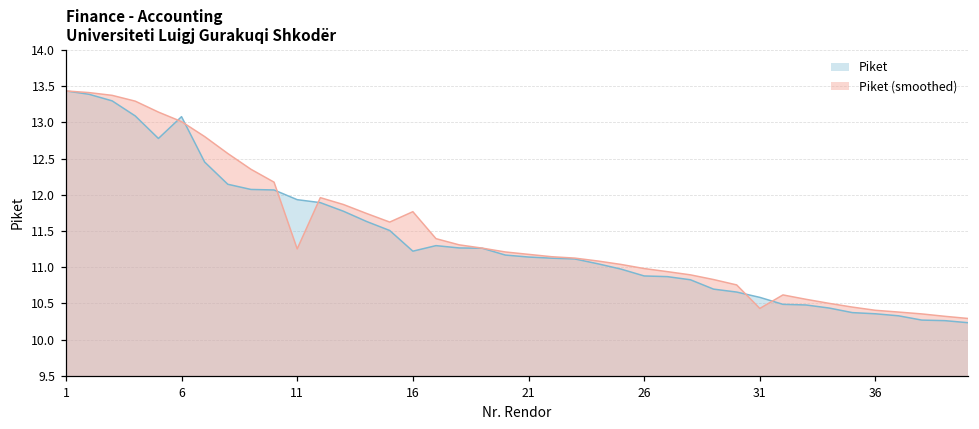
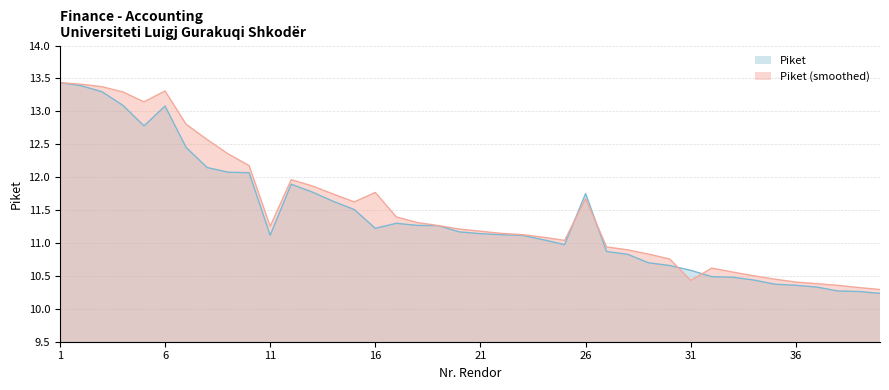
Piket (smoothed), 6: 13.0 -> 13.3
Piket, 11: 11.9 -> 11.1
Piket, 26: 10.9 -> 11.8
Piket (smoothed), 26: 11.0 -> 11.7
